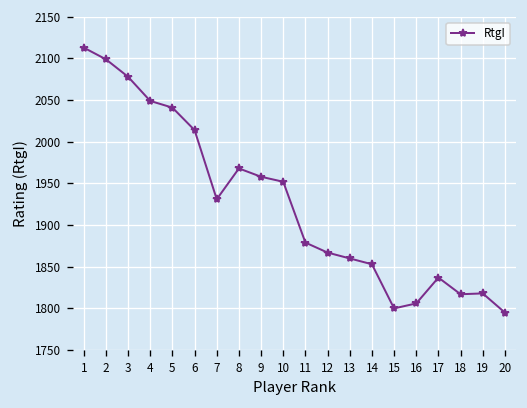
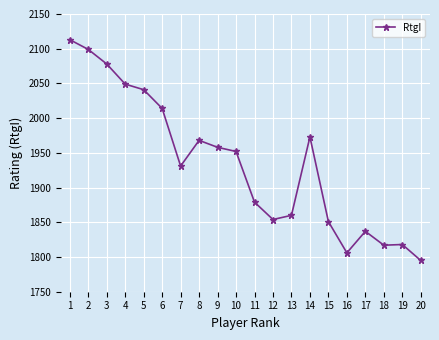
12: 1870 -> 1850
14: 1850 -> 1970
15: 1800 -> 1850
